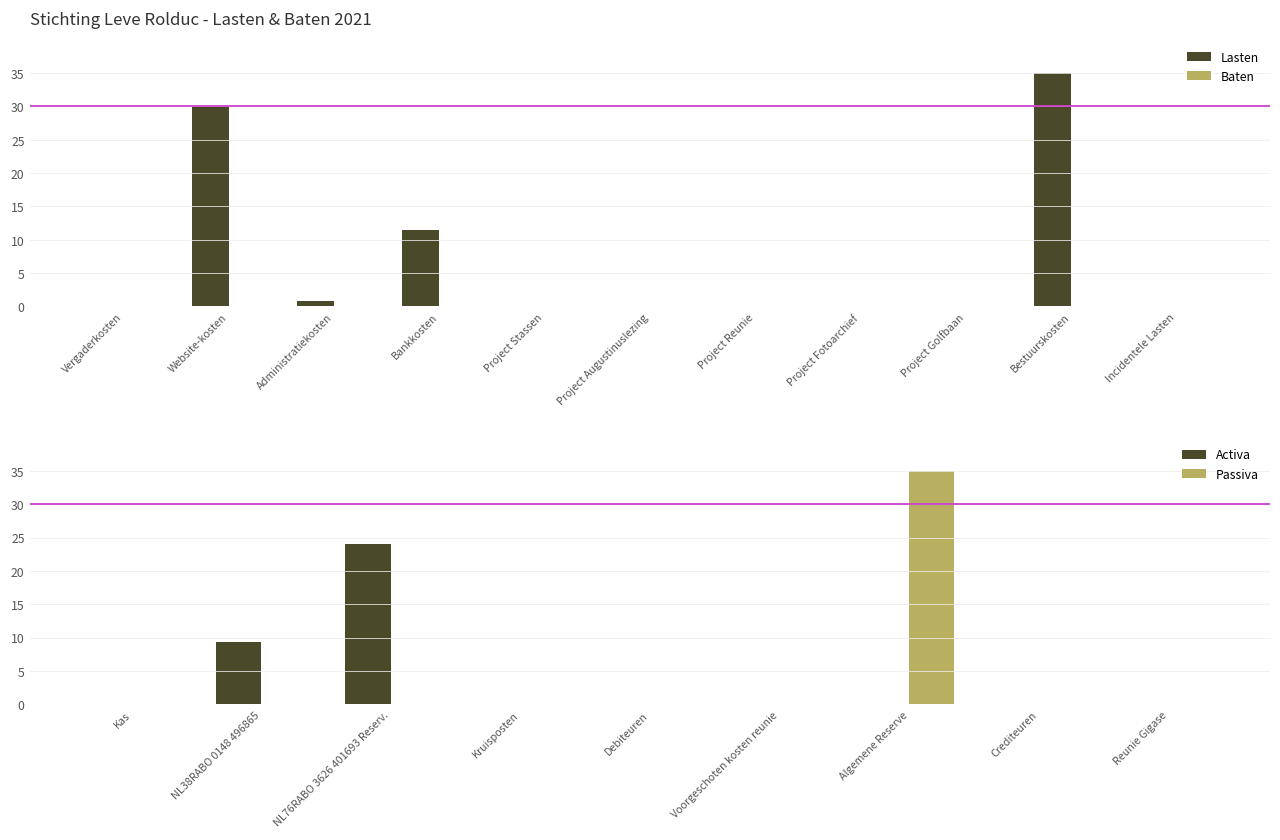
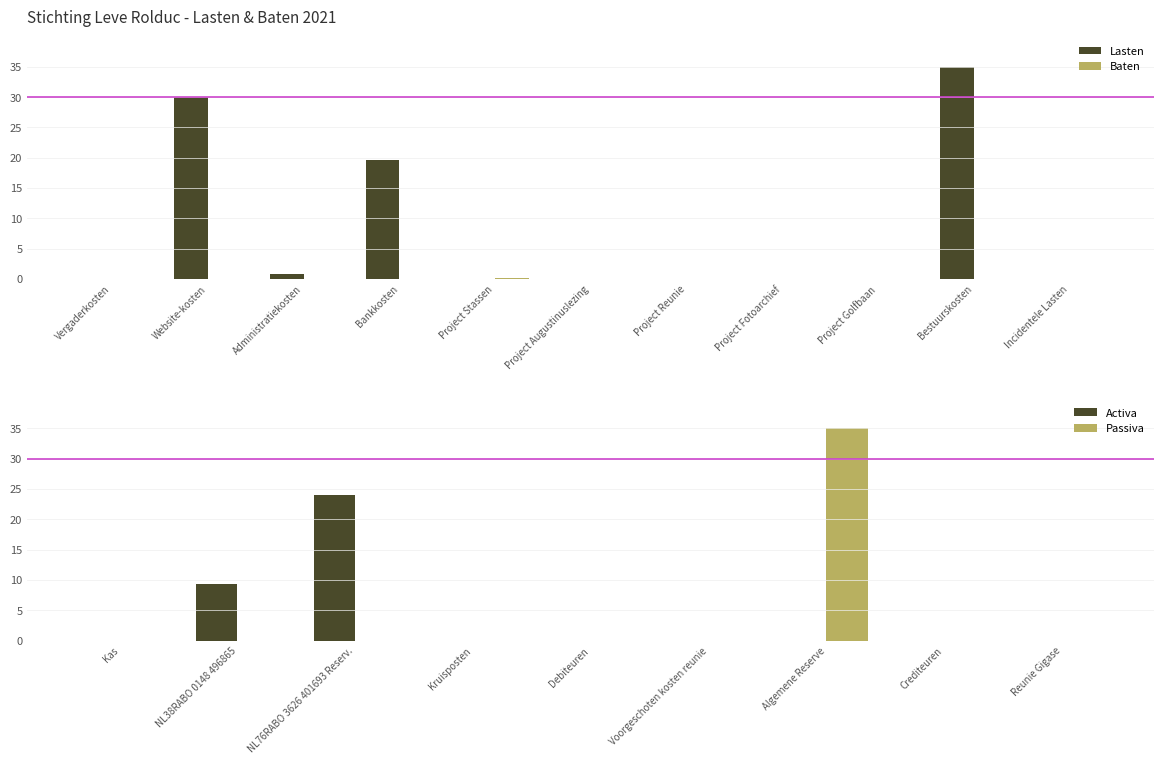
Stichting Leve Rolduc - Lasten & Baten 2021, Lasten, Bankkosten: 11 -> 20
